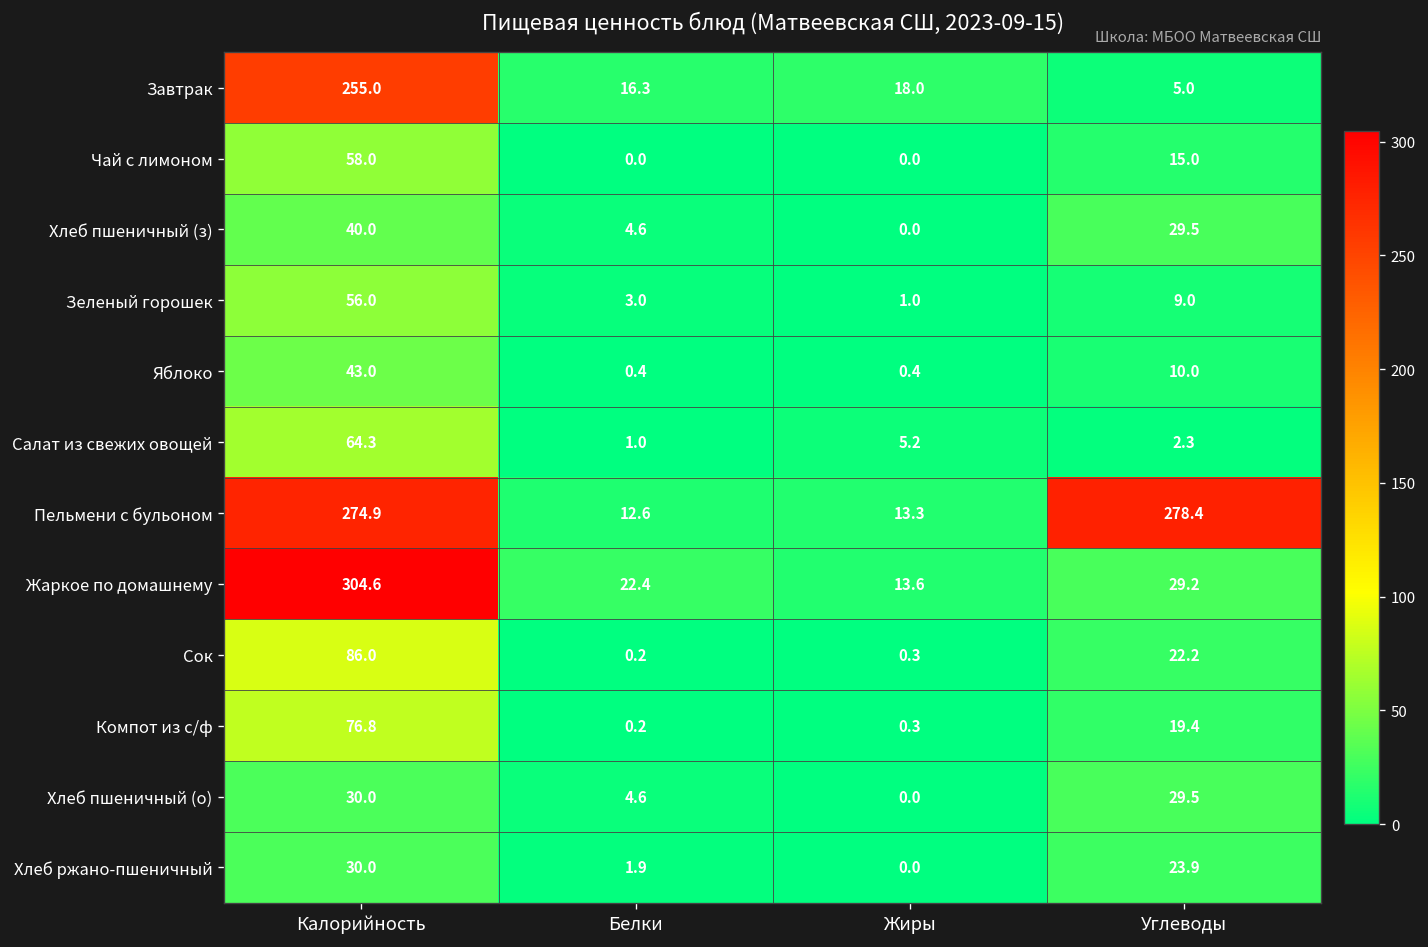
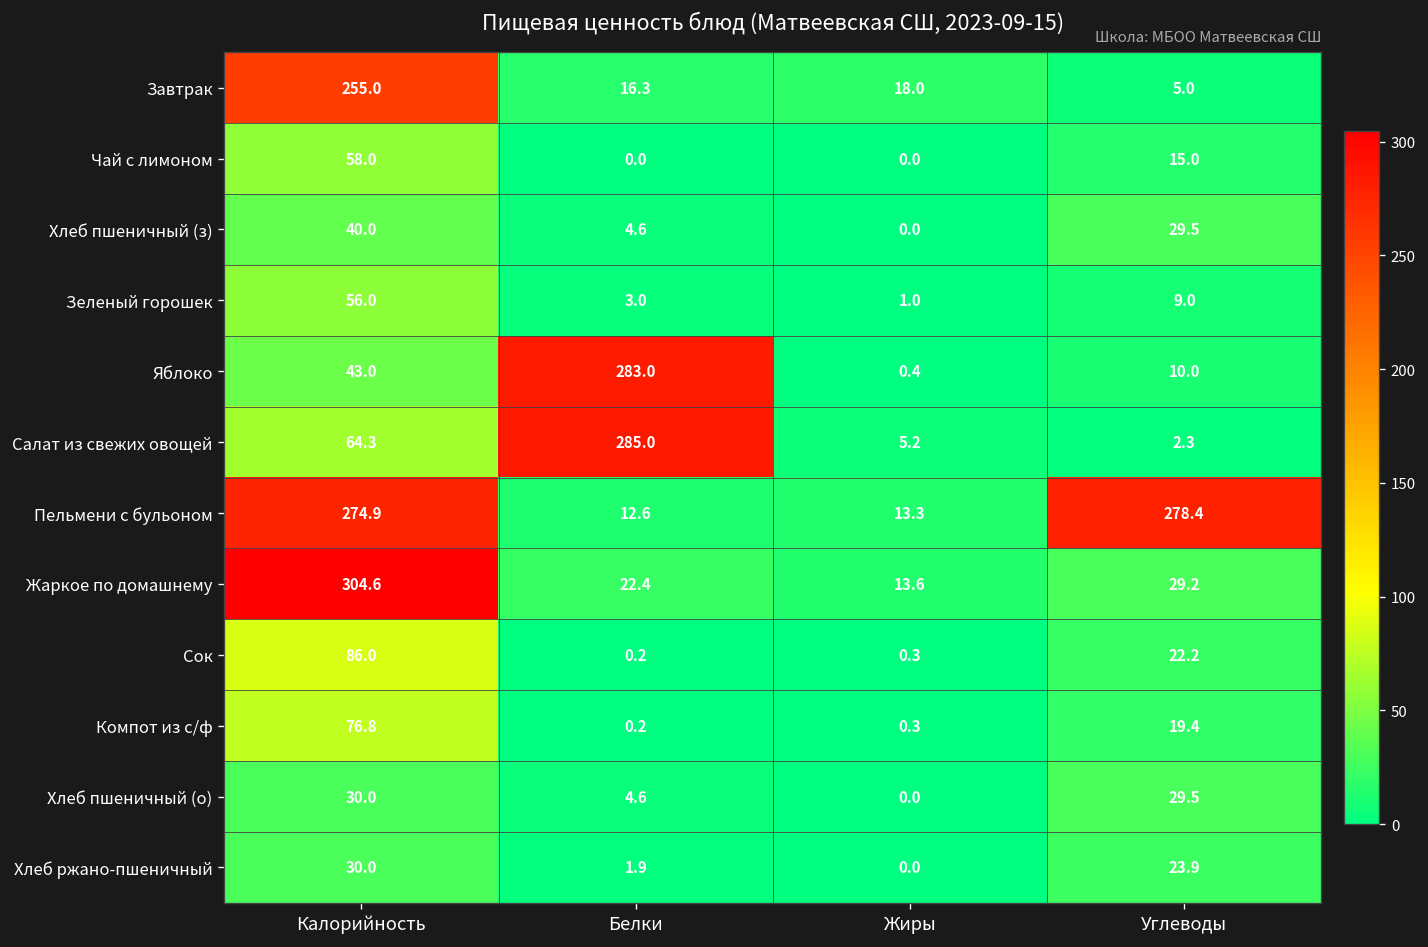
Яблоко, Белки: 0.4 -> 283.0
Салат из свежих овощей, Белки: 1.0 -> 285.0
